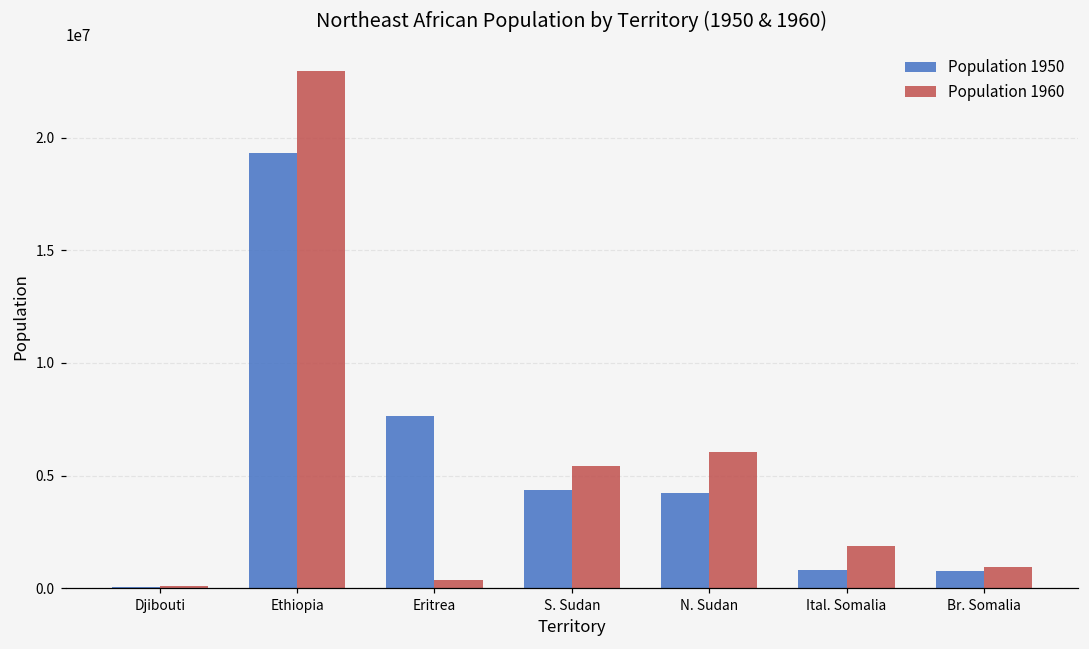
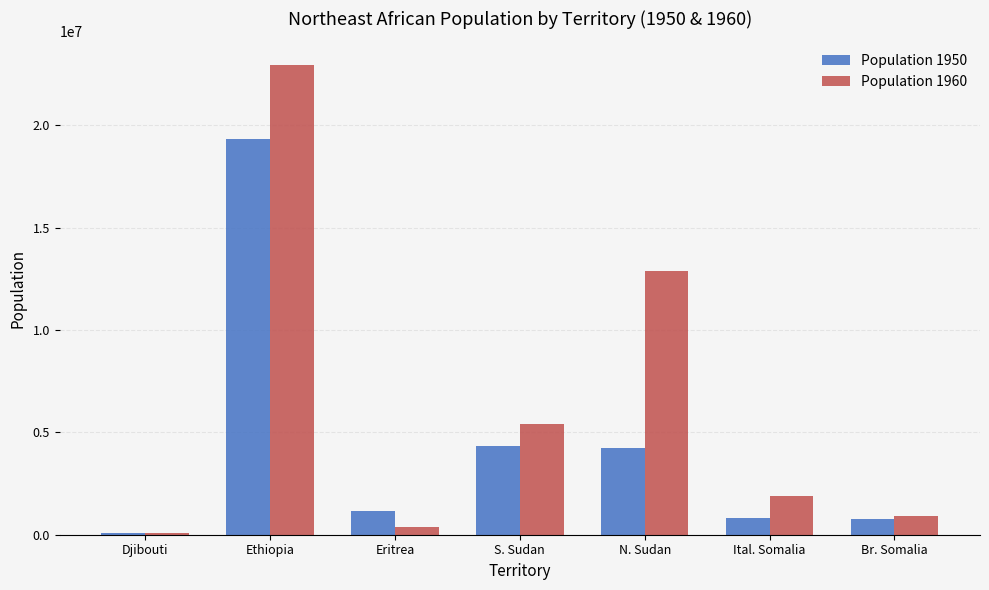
Population 1950, Eritrea: 7600000 -> 1100000
Population 1960, N. Sudan: 6000000 -> 12900000
